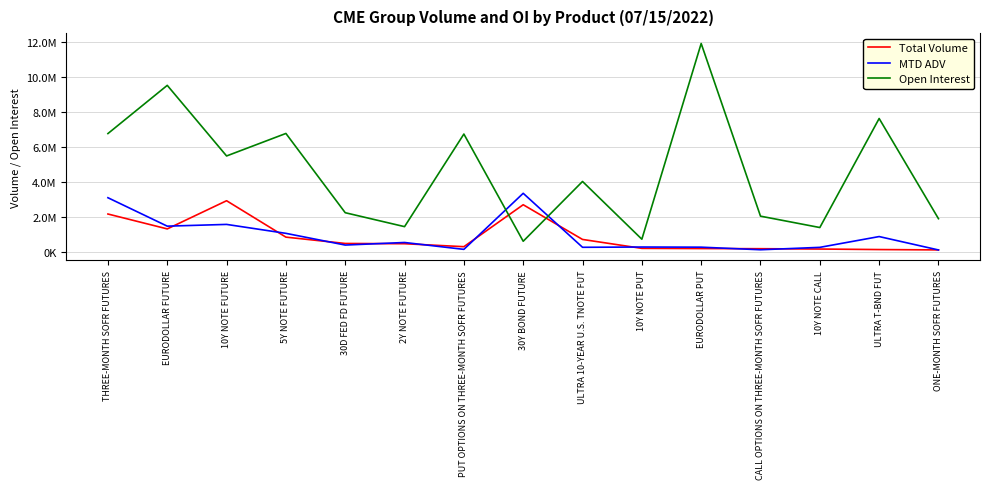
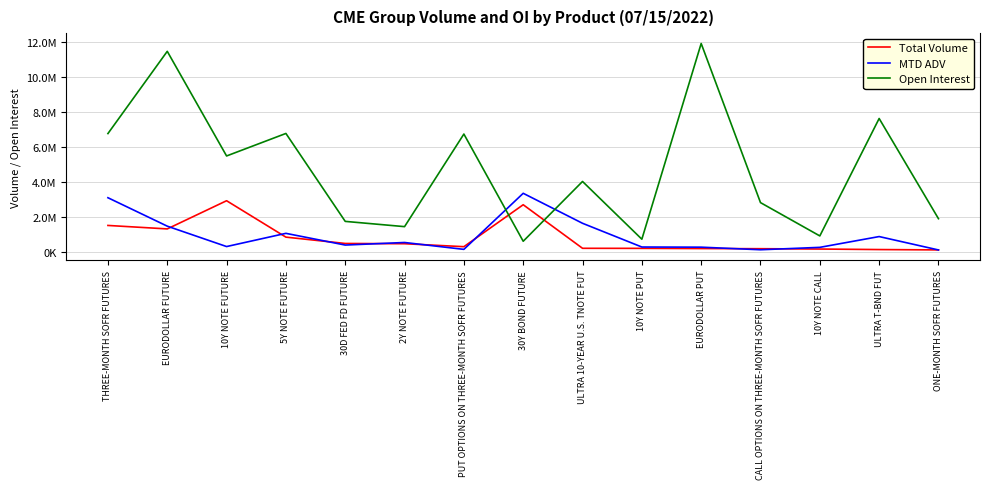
Total Volume, THREE-MONTH SOFR FUTURES: 2200000 -> 1500000
Open Interest, EURODOLLAR FUTURE: 9500000 -> 11500000
MTD ADV, 10Y NOTE FUTURE: 1600000 -> 300000
Open Interest, 30D FED FD FUTURE: 2200000 -> 1700000
Total Volume, ULTRA 10-YEAR U.S. TNOTE FUT: 700000 -> 200000
MTD ADV, ULTRA 10-YEAR U.S. TNOTE FUT: 300000 -> 1600000
Open Interest, CALL OPTIONS ON THREE-MONTH SOFR FUTURES: 2000000 -> 2800000
Open Interest, 10Y NOTE CALL: 1400000 -> 900000
